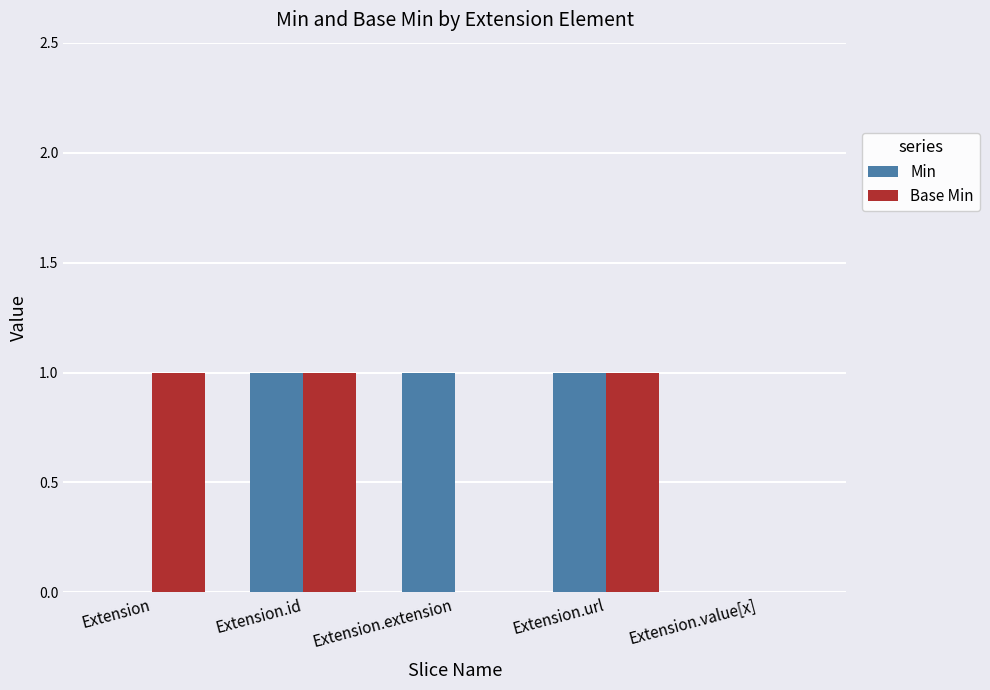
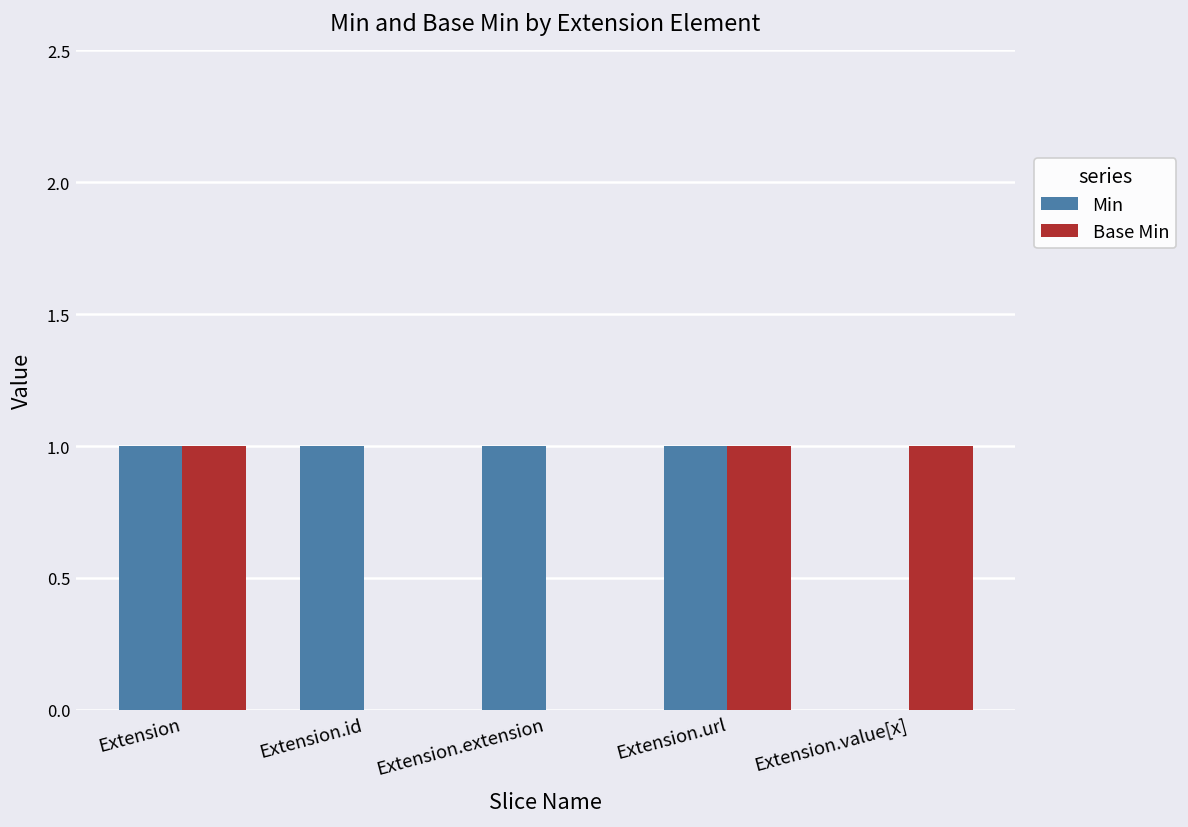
Min, Extension: 0 -> 1
Base Min, Extension.id: 1 -> 0
Base Min, Extension.value[x]: 0 -> 1
